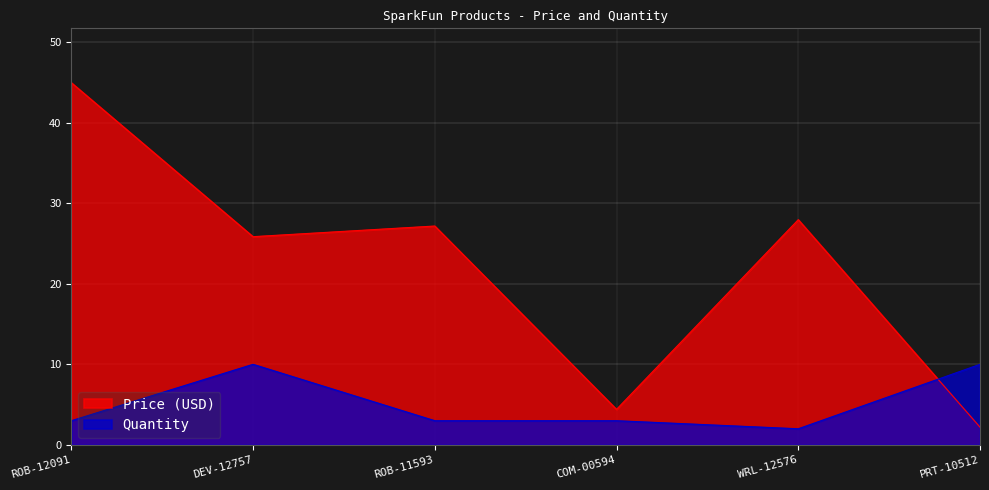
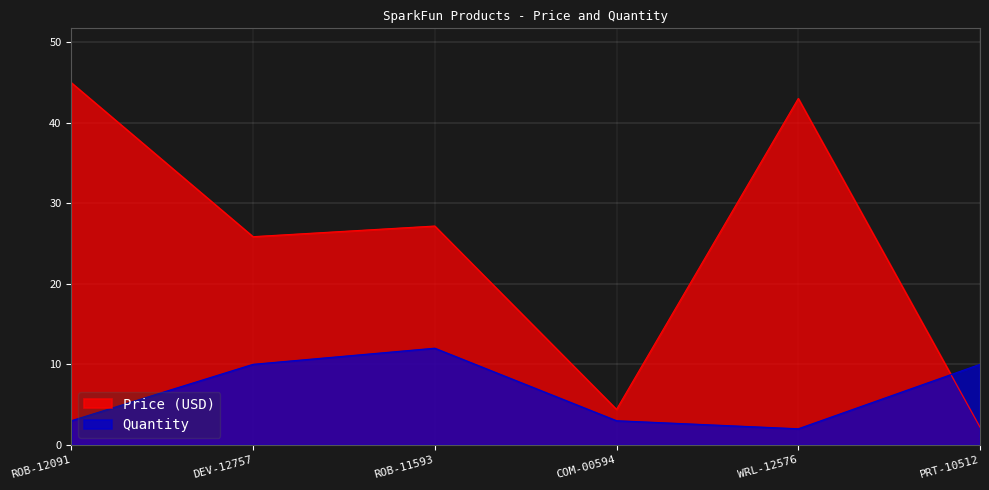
Quantity, ROB-11593: 3 -> 12
Price (USD), WRL-12576: 28 -> 43
